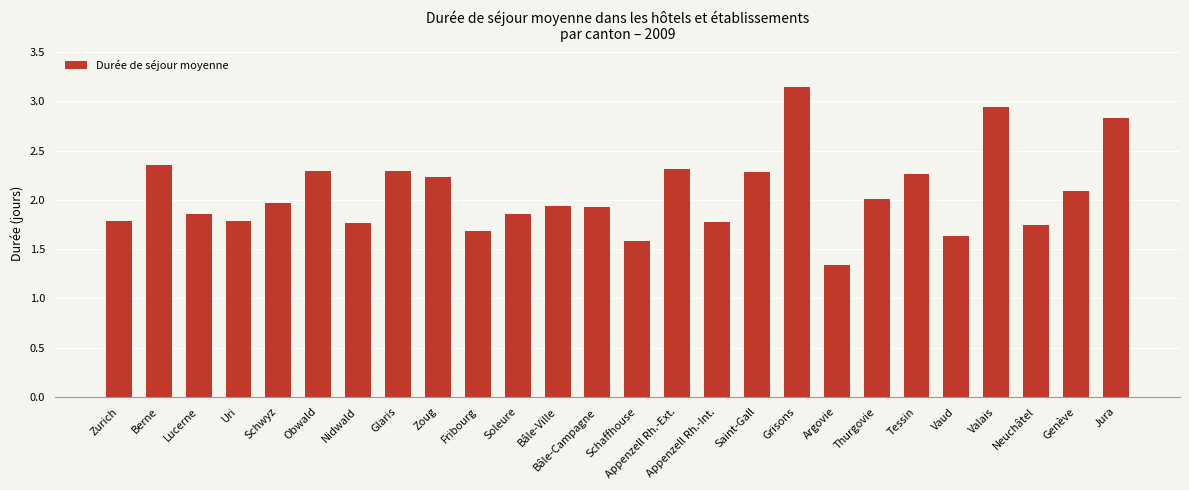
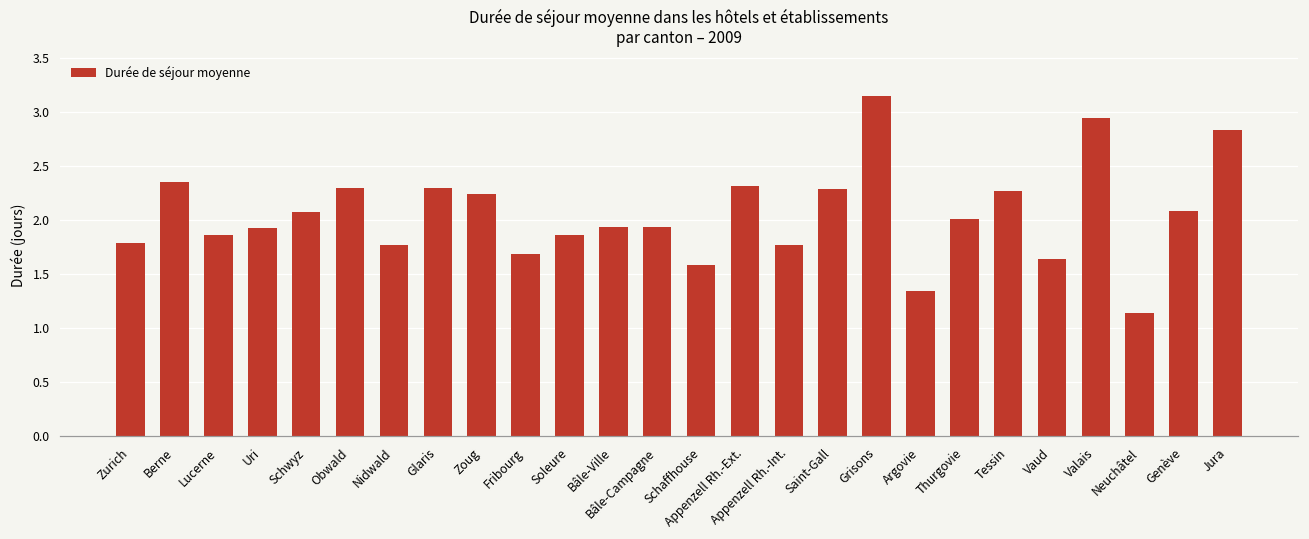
Uri: 1.8 -> 1.9
Schwyz: 2.0 -> 2.1
Neuchâtel: 1.7 -> 1.1
